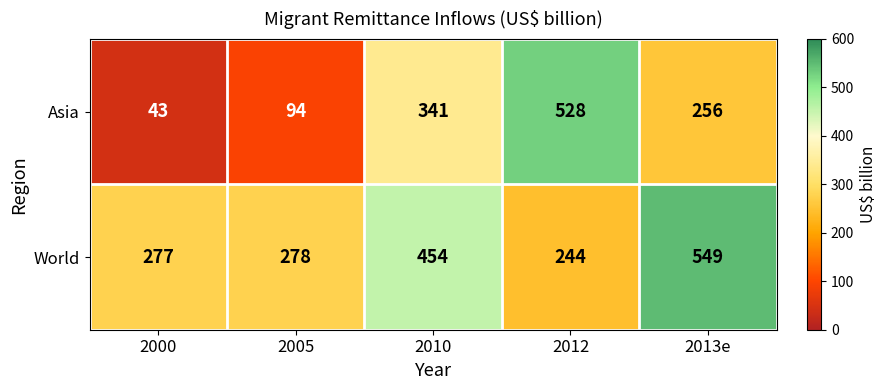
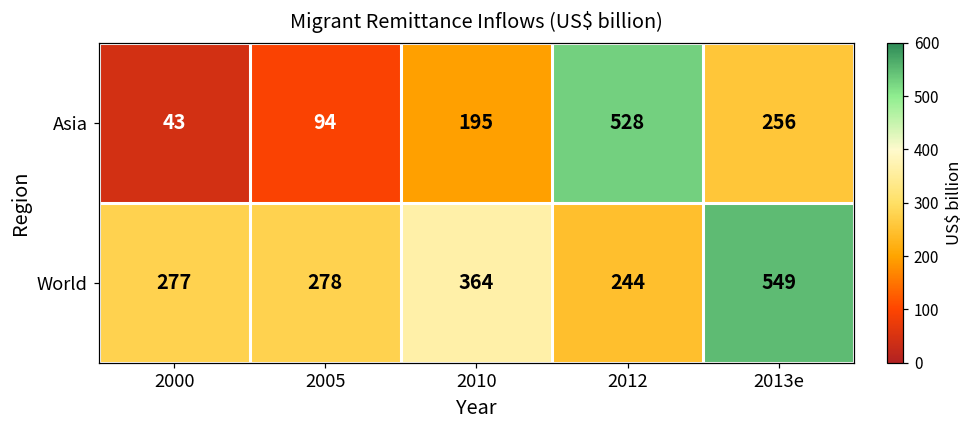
Asia, 2010: 341 -> 195
World, 2010: 454 -> 364
